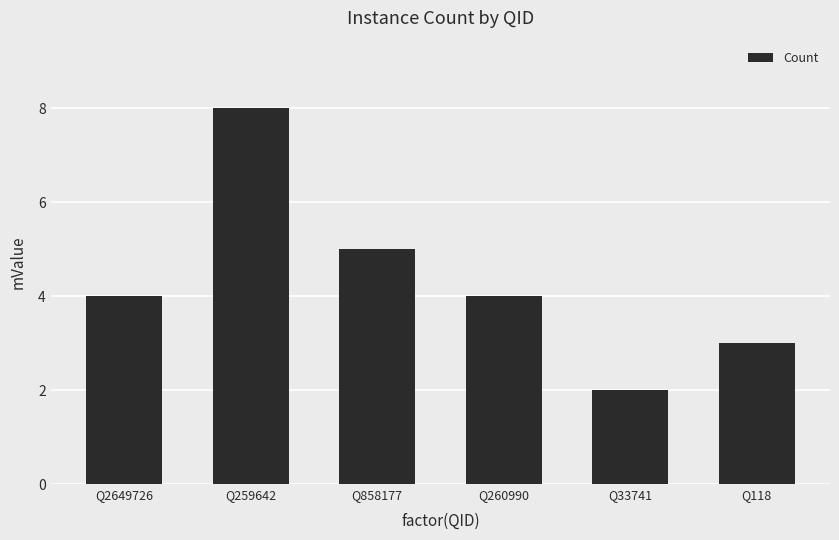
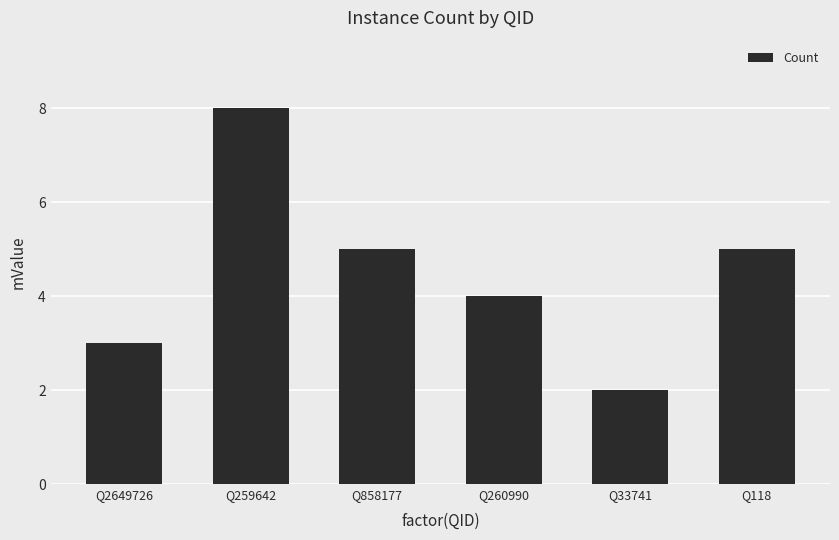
Q2649726: 4 -> 3
Q118: 3 -> 5
